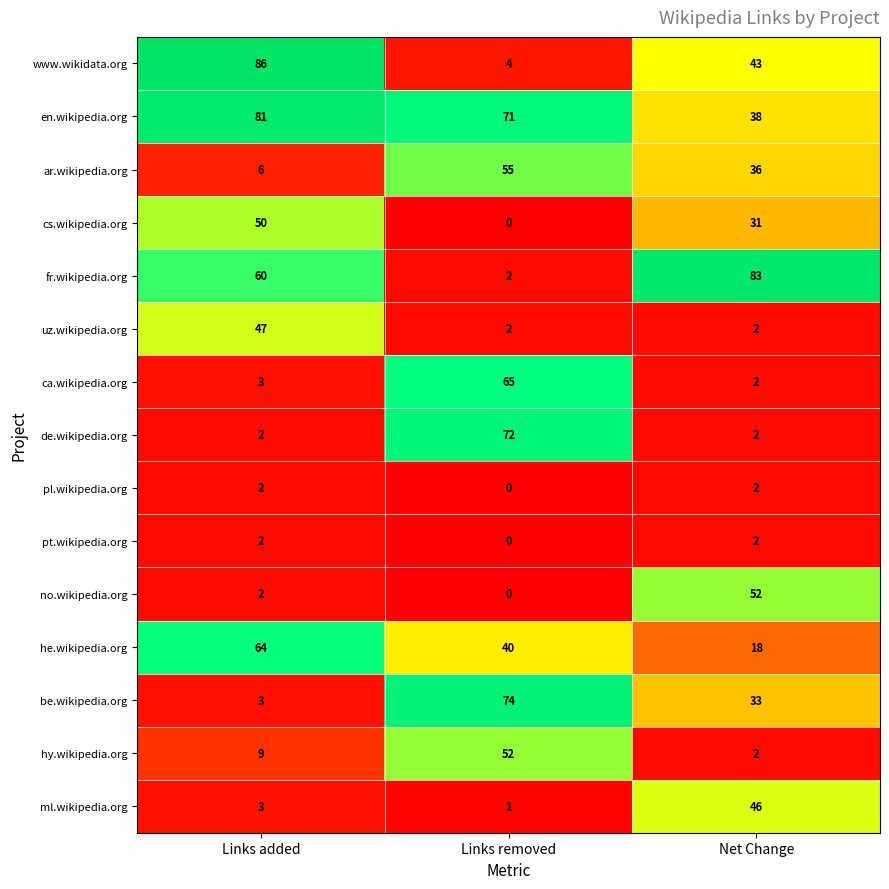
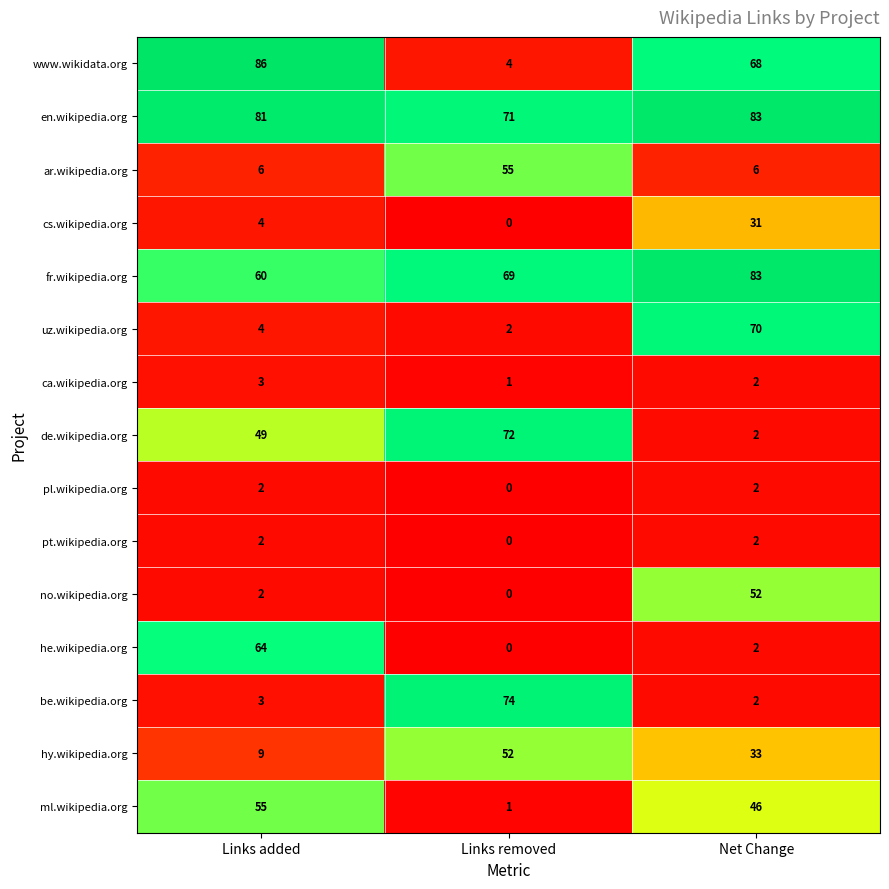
www.wikidata.org, Net Change: 43 -> 68
en.wikipedia.org, Net Change: 38 -> 83
ar.wikipedia.org, Net Change: 36 -> 6
cs.wikipedia.org, Links added: 50 -> 4
fr.wikipedia.org, Links removed: 2 -> 69
uz.wikipedia.org, Links added: 47 -> 4
uz.wikipedia.org, Net Change: 2 -> 70
ca.wikipedia.org, Links removed: 65 -> 1
de.wikipedia.org, Links added: 2 -> 49
he.wikipedia.org, Links removed: 40 -> 0
he.wikipedia.org, Net Change: 18 -> 2
be.wikipedia.org, Net Change: 33 -> 2
hy.wikipedia.org, Net Change: 2 -> 33
ml.wikipedia.org, Links added: 3 -> 55
